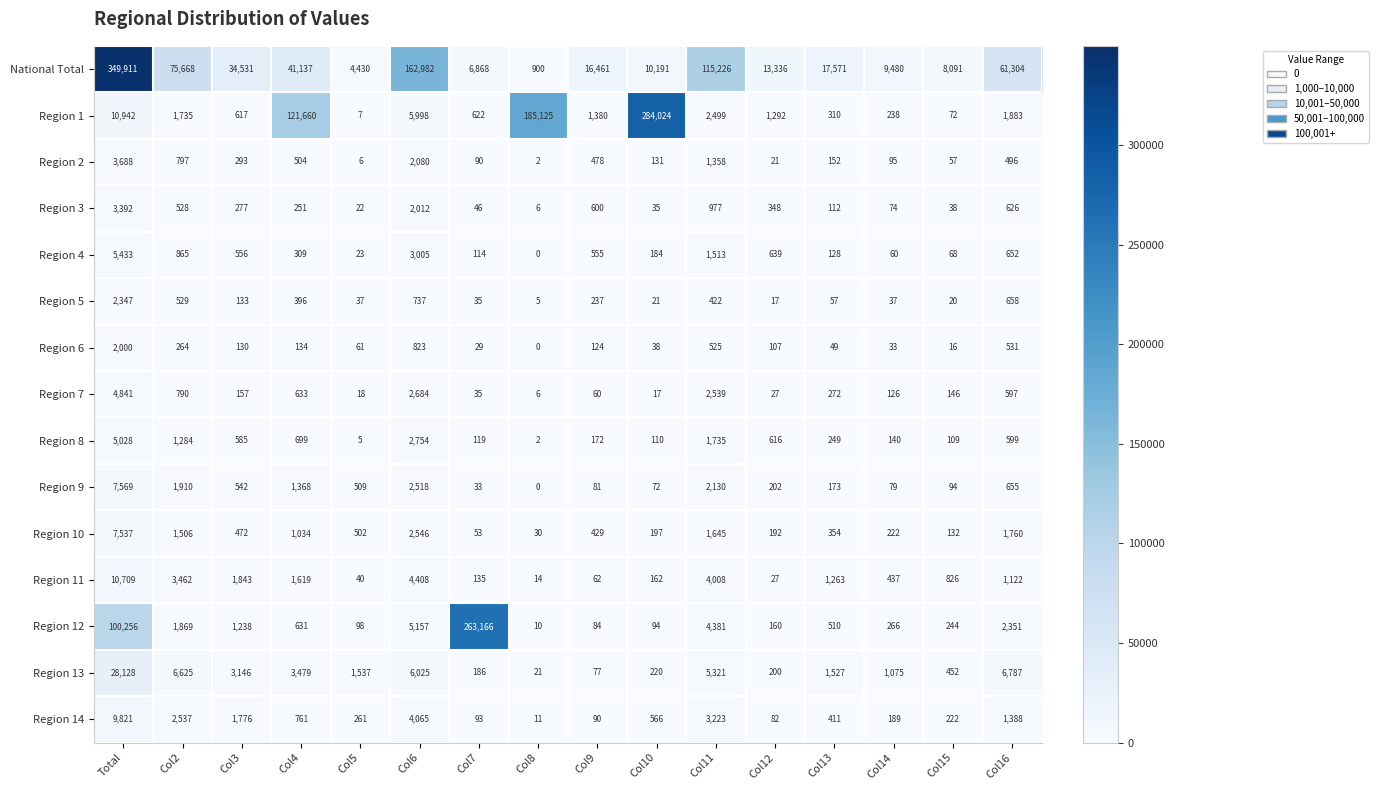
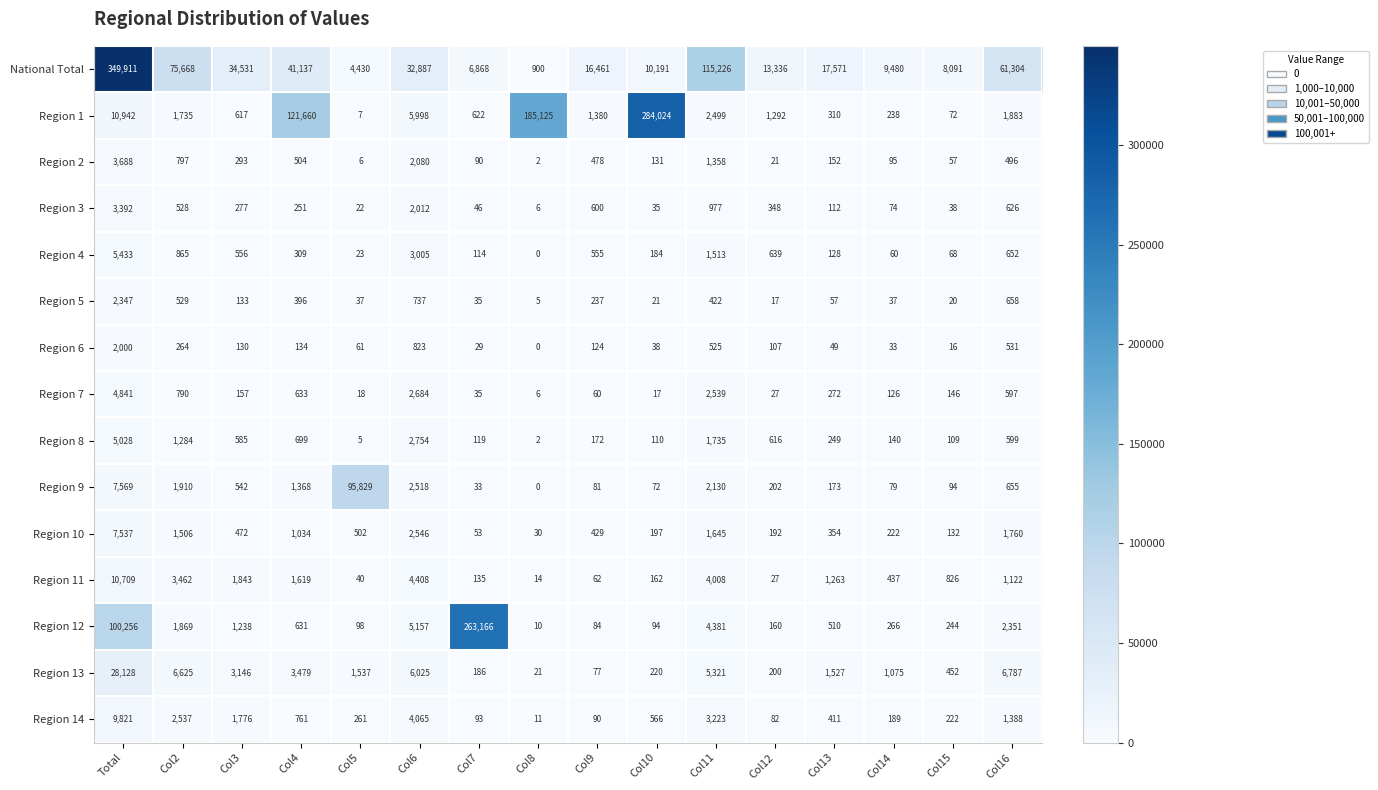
National Total, Col6: 162,982 -> 32,887
Region 9, Col5: 509 -> 95,829
